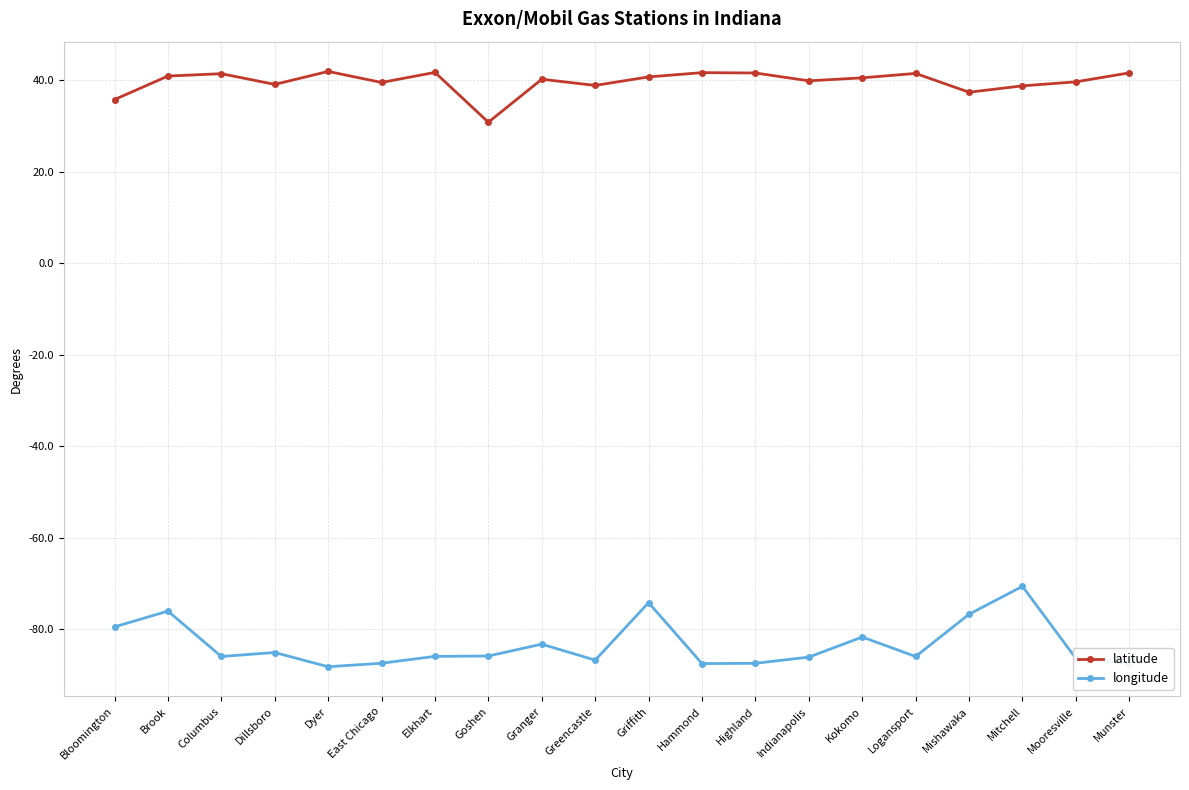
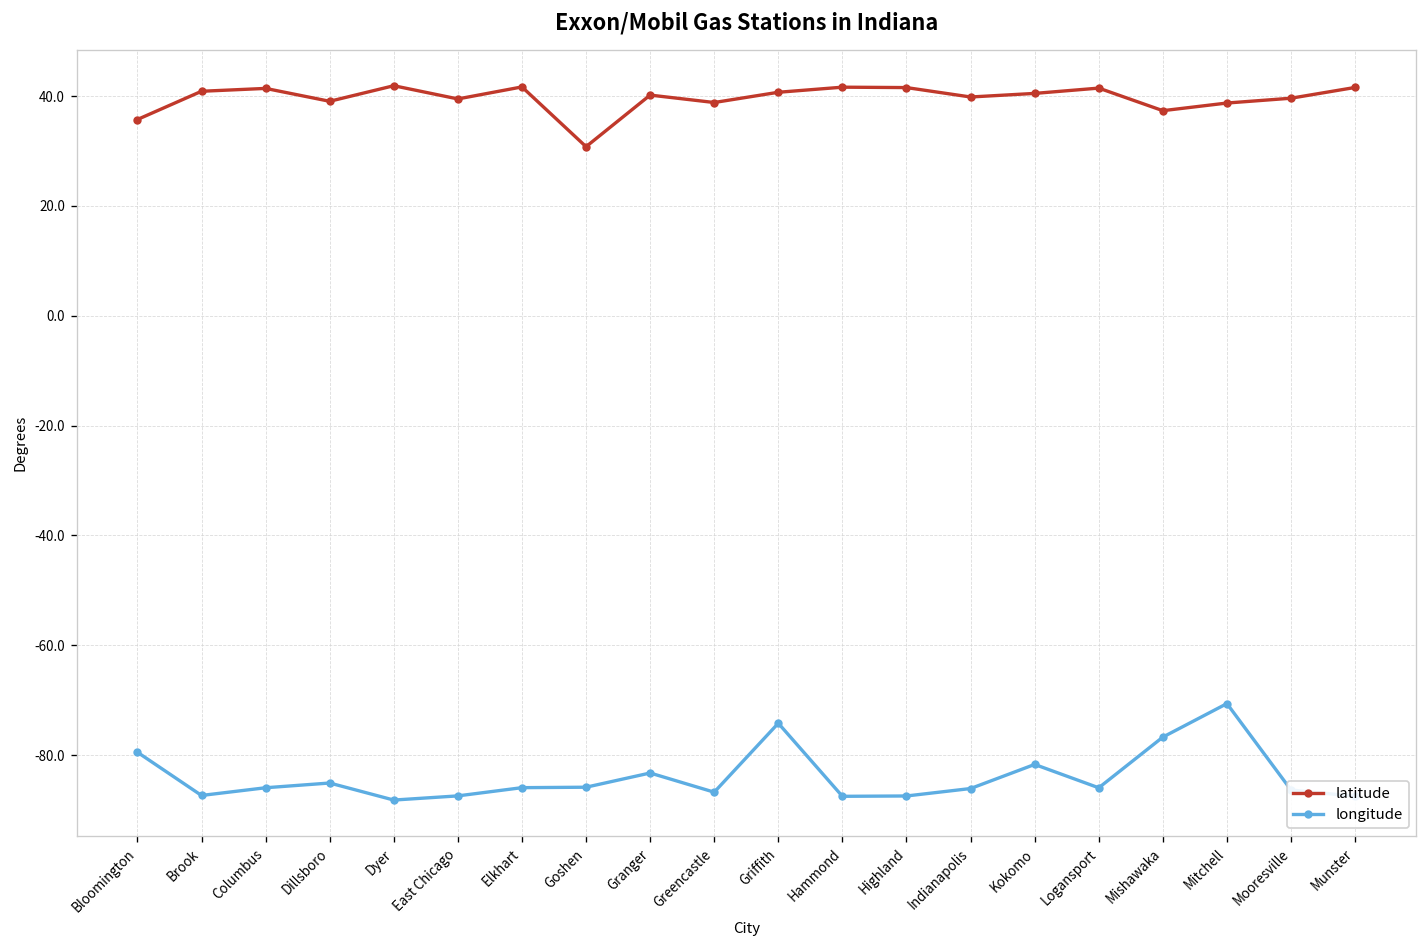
longitude, Brook: -76 -> -87
